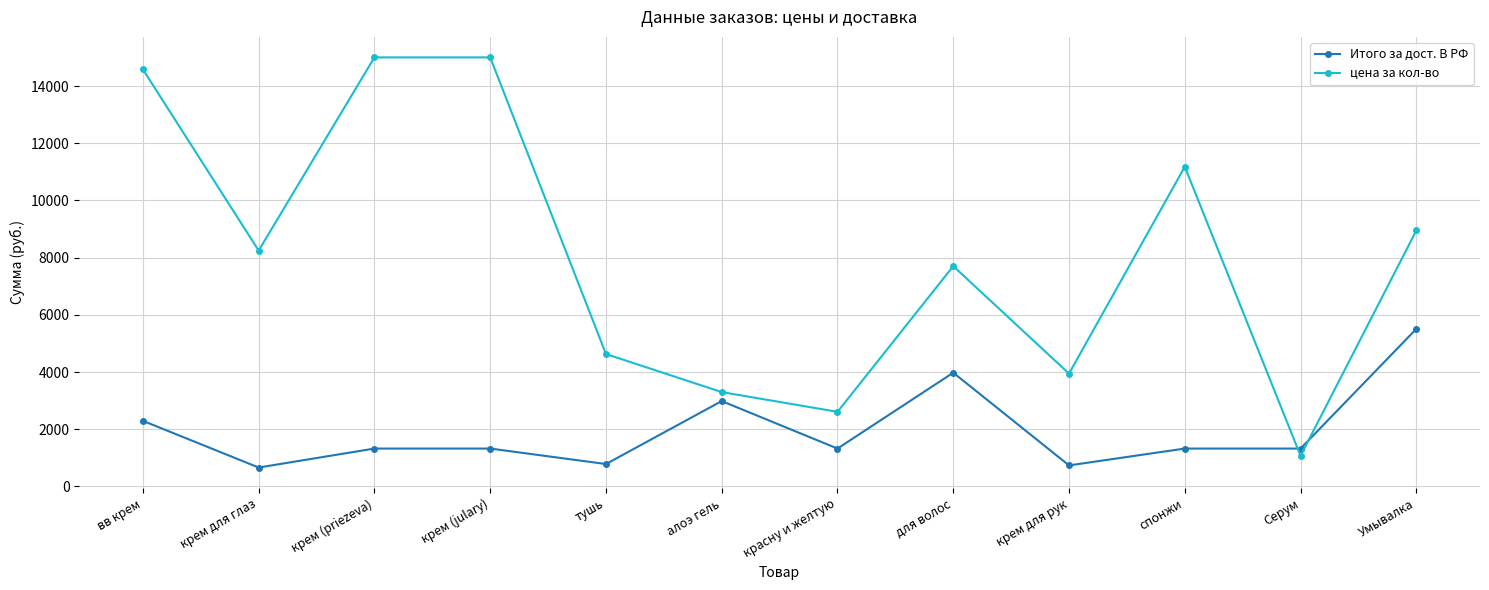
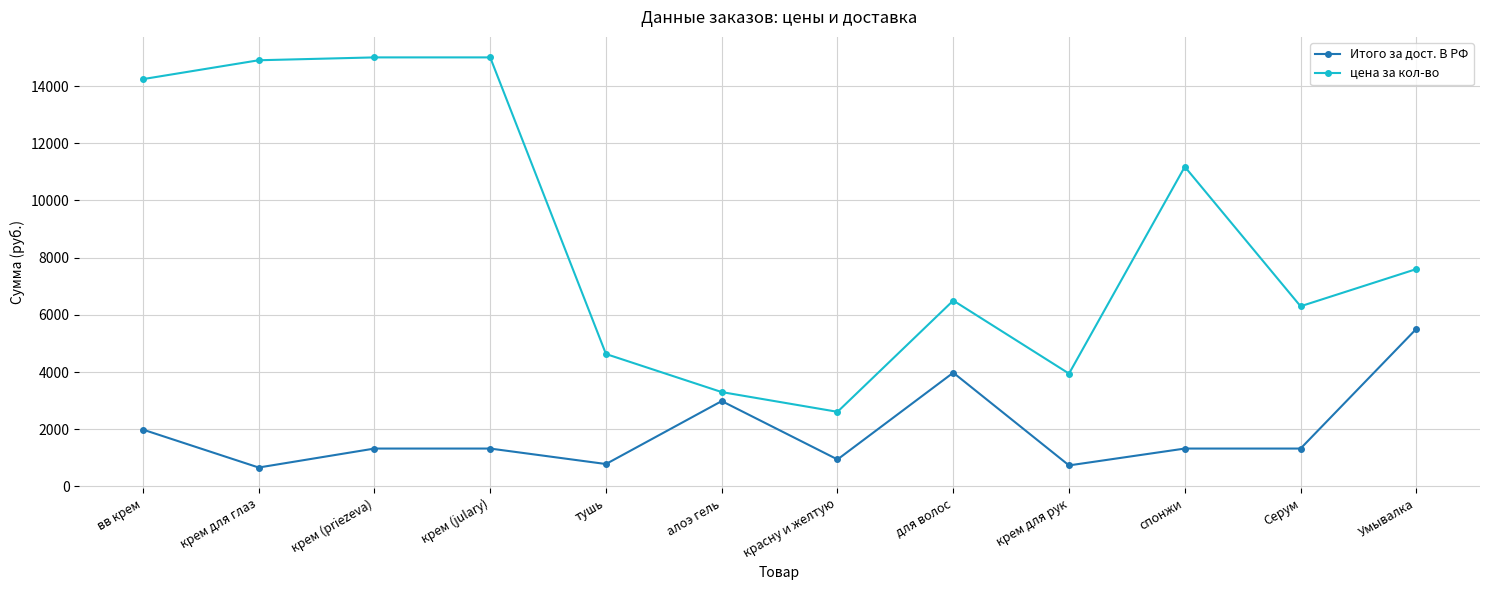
Итого за дост. В РФ, вв крем: 2300 -> 2000
цена за кол-во, вв крем: 14600 -> 14200
цена за кол-во, крем для глаз: 8200 -> 14900
Итого за дост. В РФ, красну и желтую: 1300 -> 900
цена за кол-во, для волос: 7700 -> 6500
цена за кол-во, Серум: 1100 -> 6300
цена за кол-во, Умывалка: 8900 -> 7600
